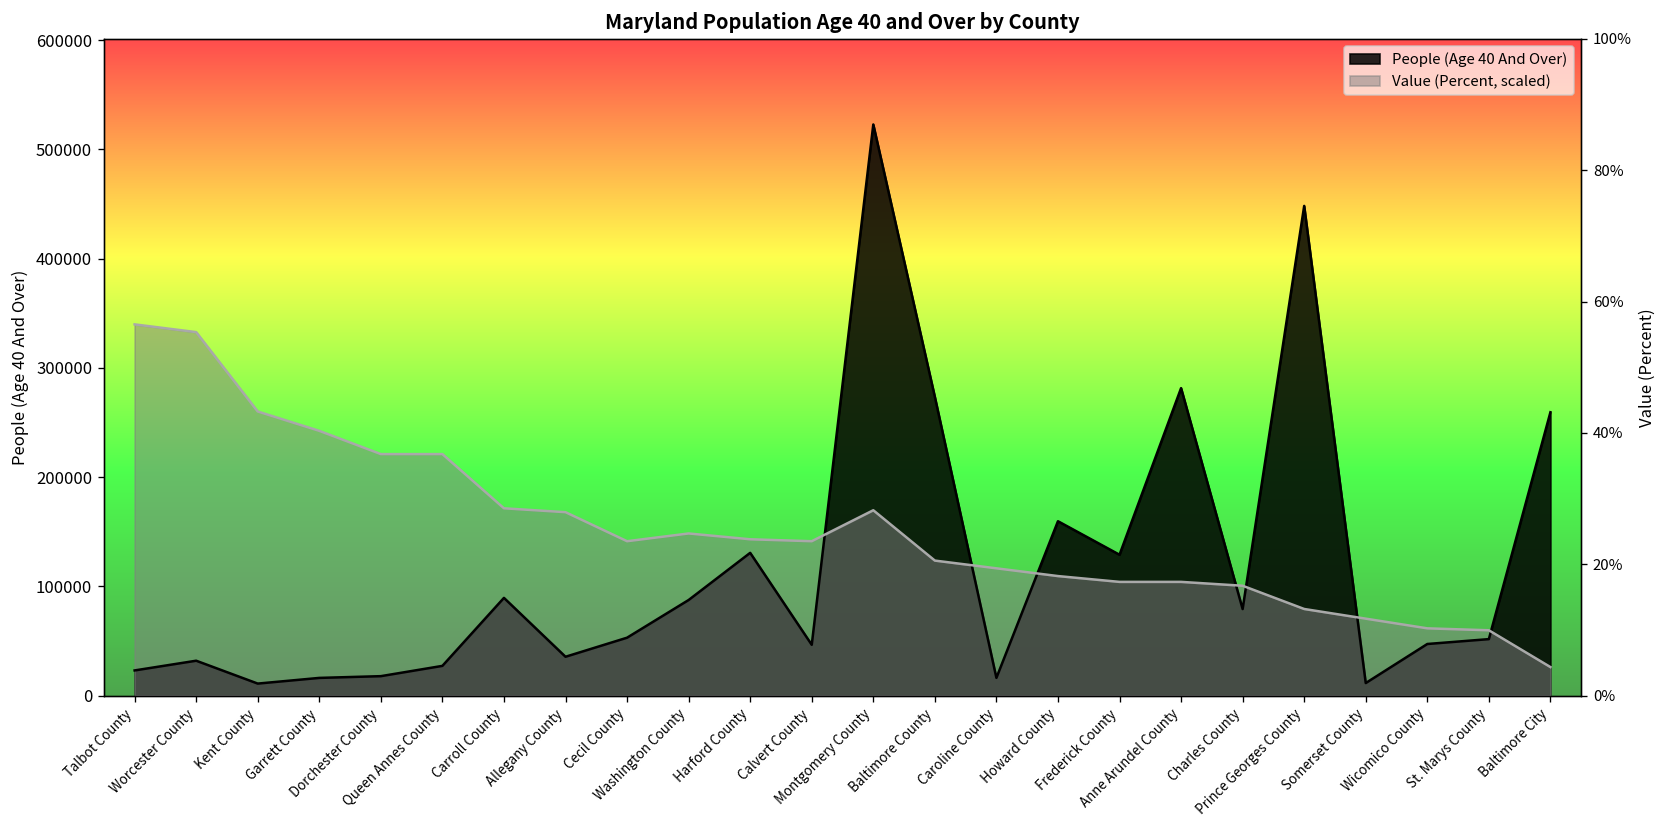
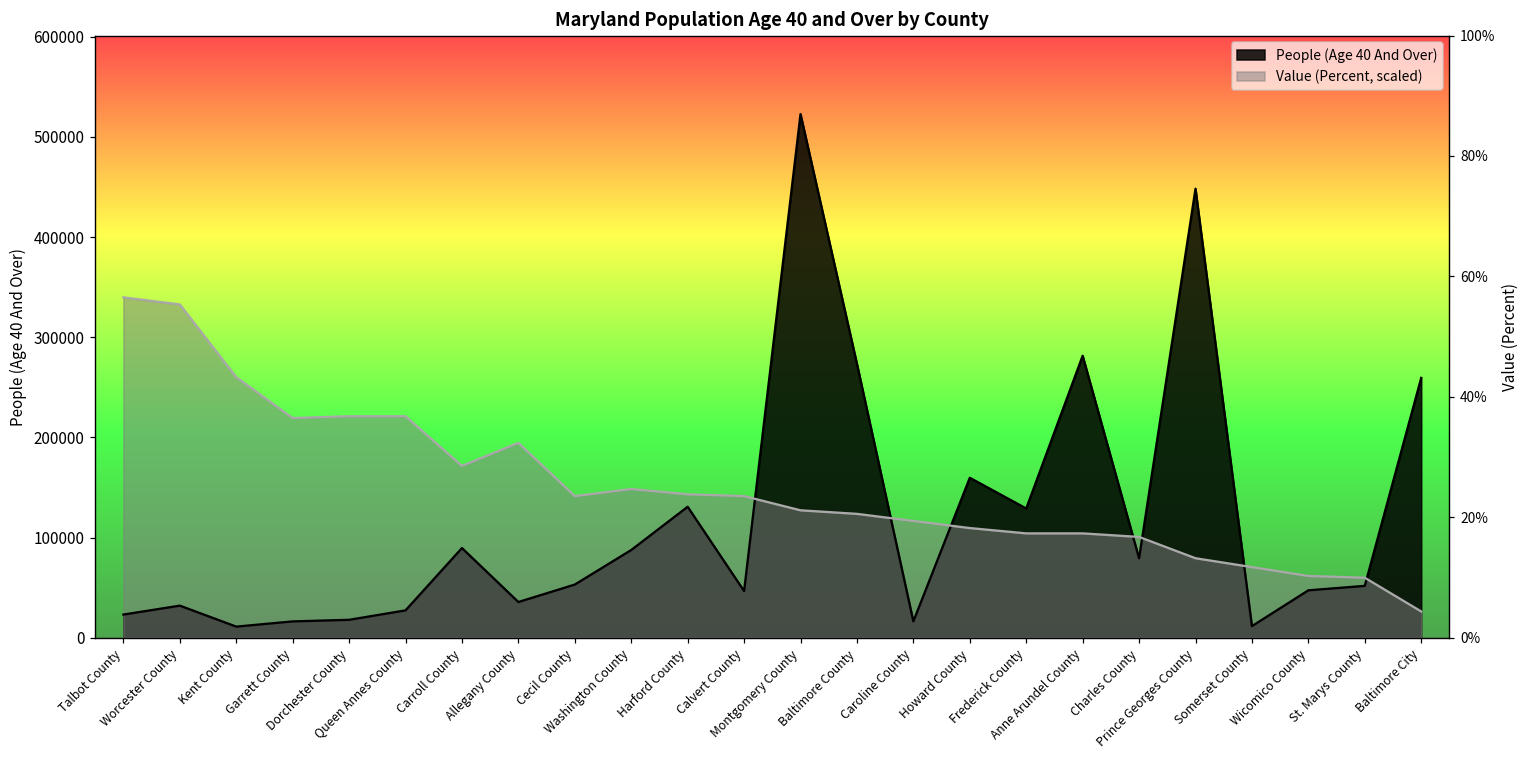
Value (Percent, scaled), Garrett County: 240000 -> 220000
Value (Percent, scaled), Allegany County: 170000 -> 190000
Value (Percent, scaled), Montgomery County: 170000 -> 130000
